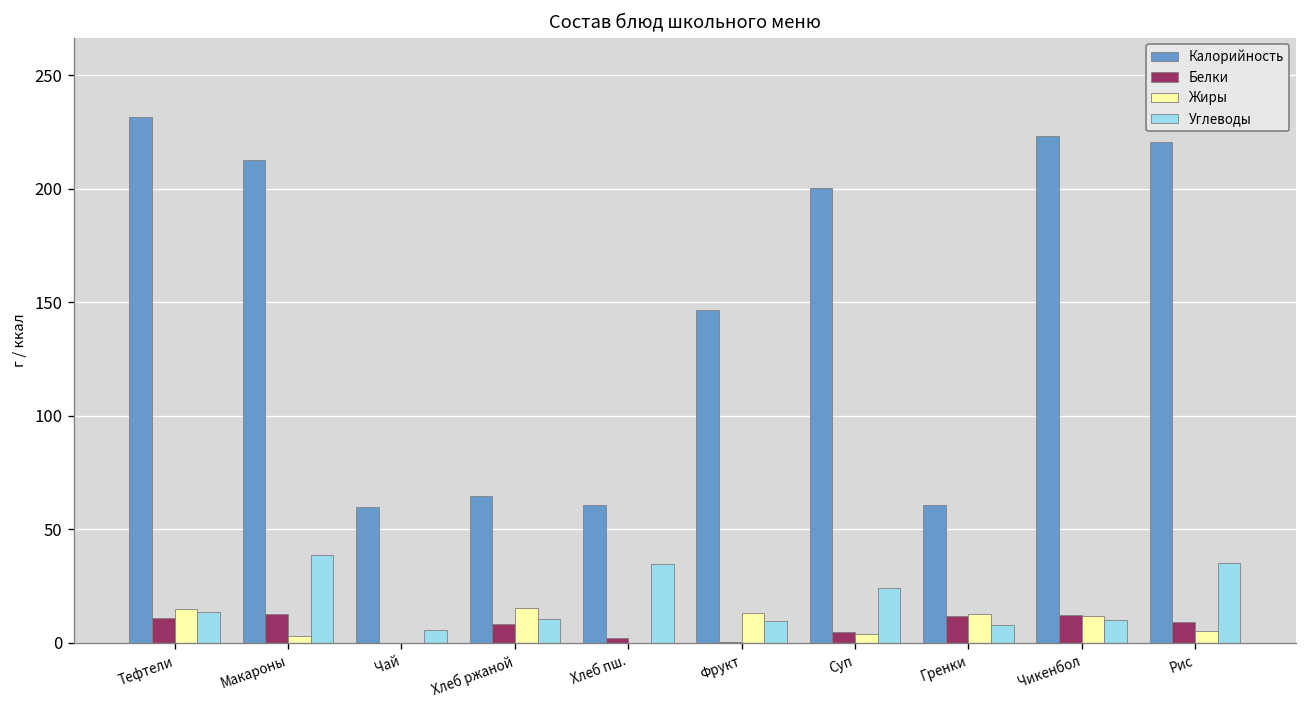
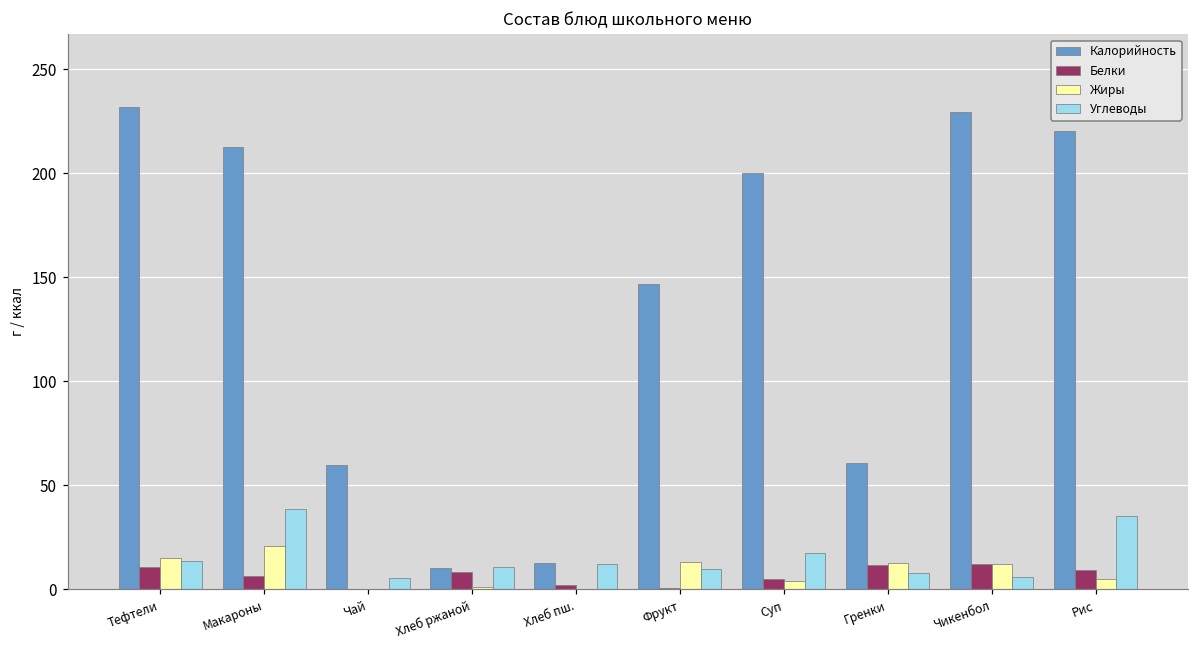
Белки, Макароны: 13 -> 6
Жиры, Макароны: 3 -> 21
Калорийность, Хлеб ржаной: 65 -> 10
Жиры, Хлеб ржаной: 16 -> 1
Калорийность, Хлеб пш.: 61 -> 12
Углеводы, Хлеб пш.: 35 -> 12
Углеводы, Суп: 24 -> 17
Калорийность, Чикенбол: 223 -> 229
Углеводы, Чикенбол: 10 -> 6
